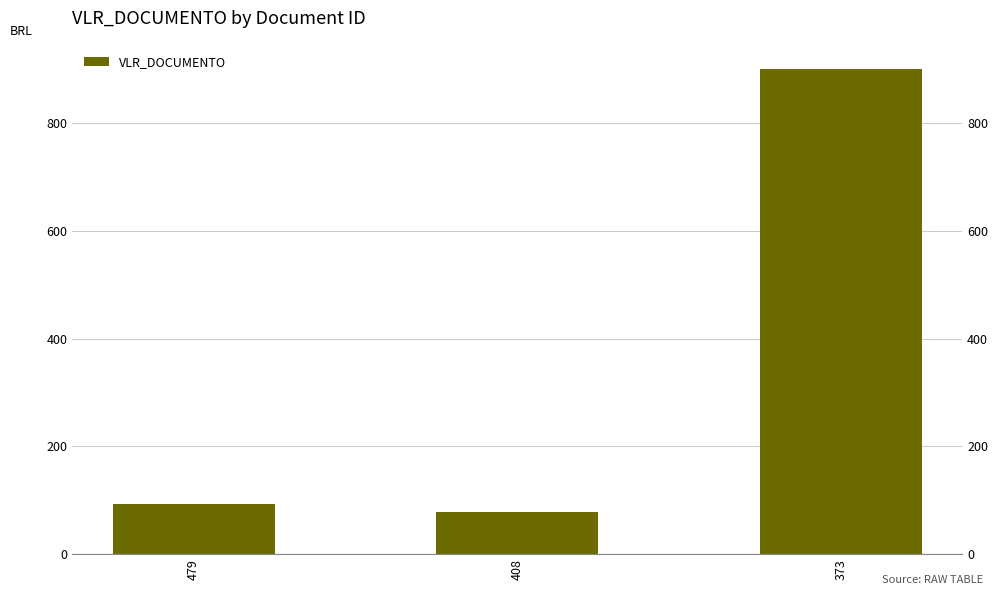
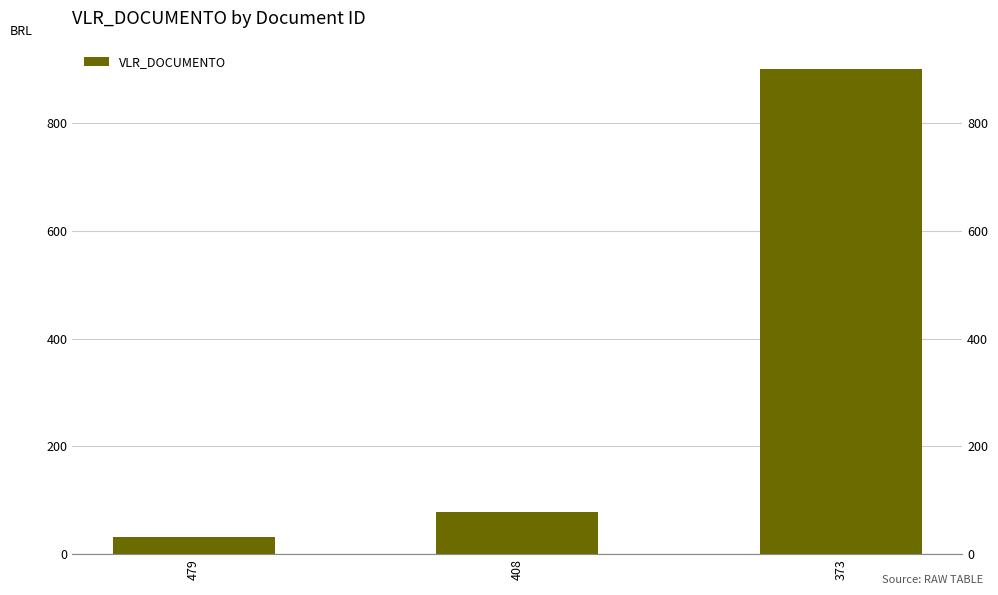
479: 90 -> 30
